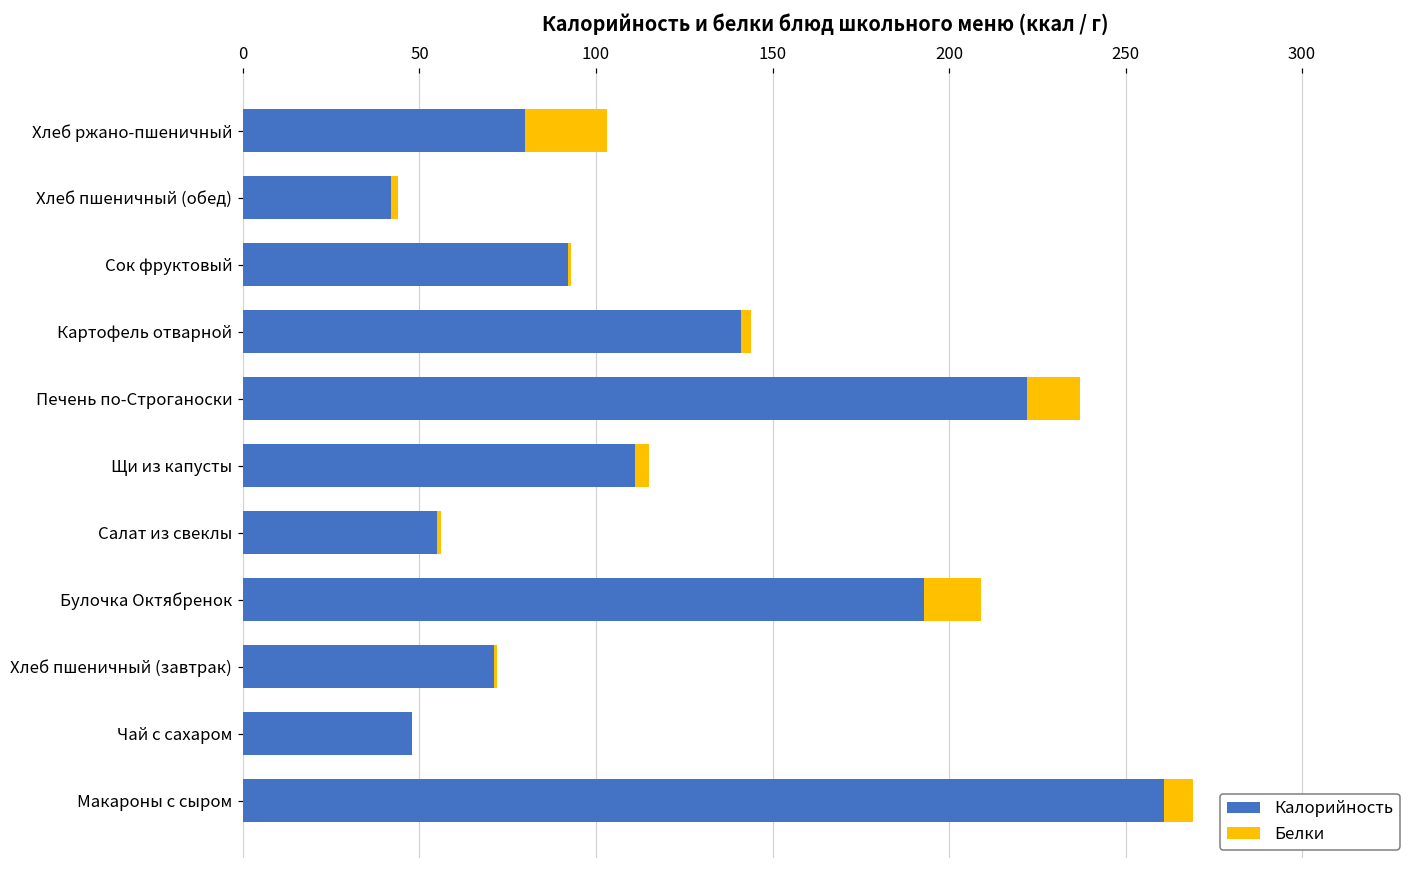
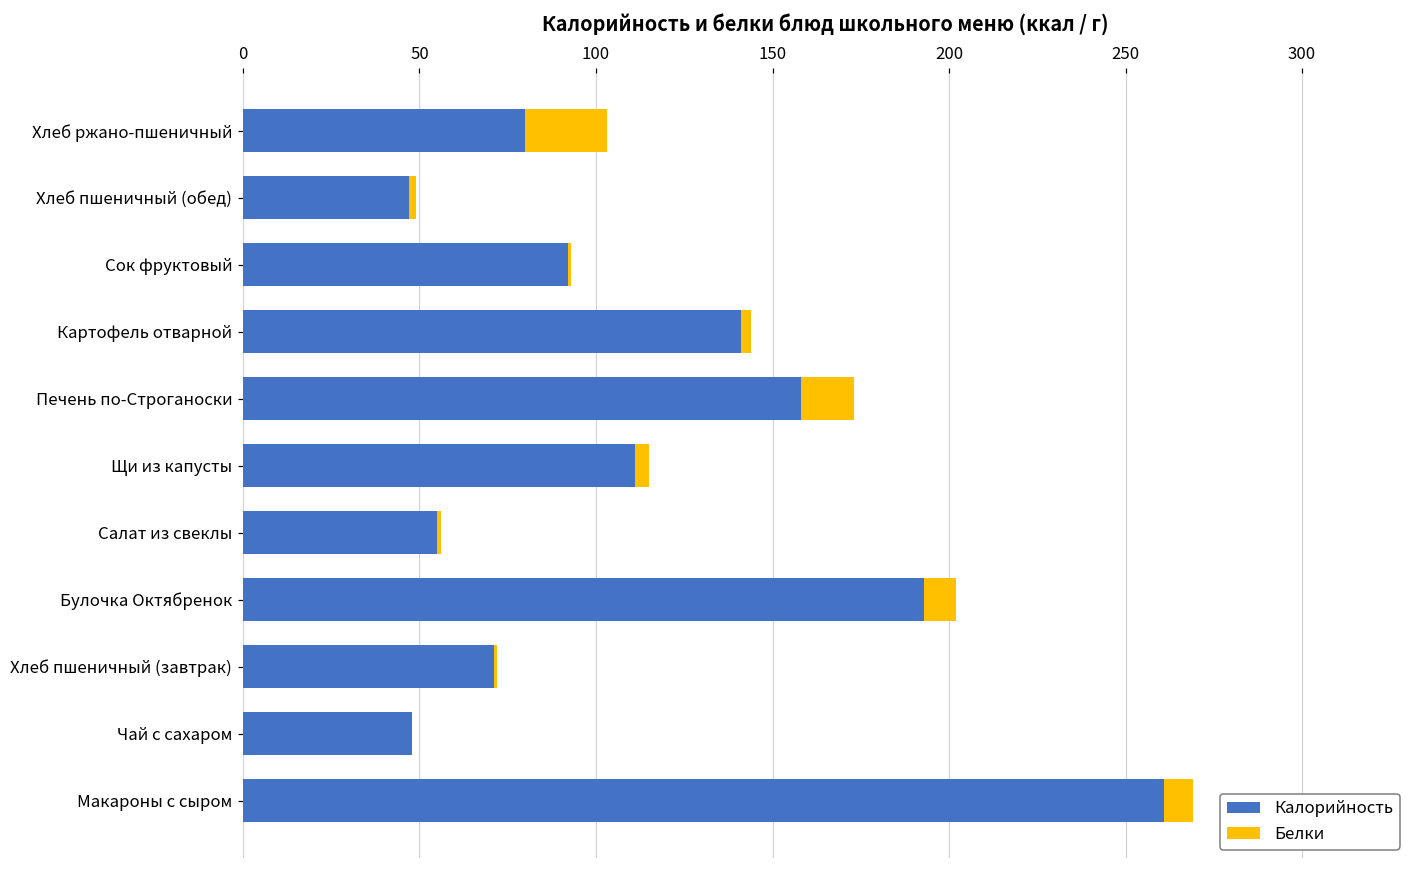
Калорийность, Хлеб пшеничный (обед): 42 -> 47
Калорийность, Печень по-Строганоски: 222 -> 158
Белки, Булочка Октябренок: 16 -> 9
